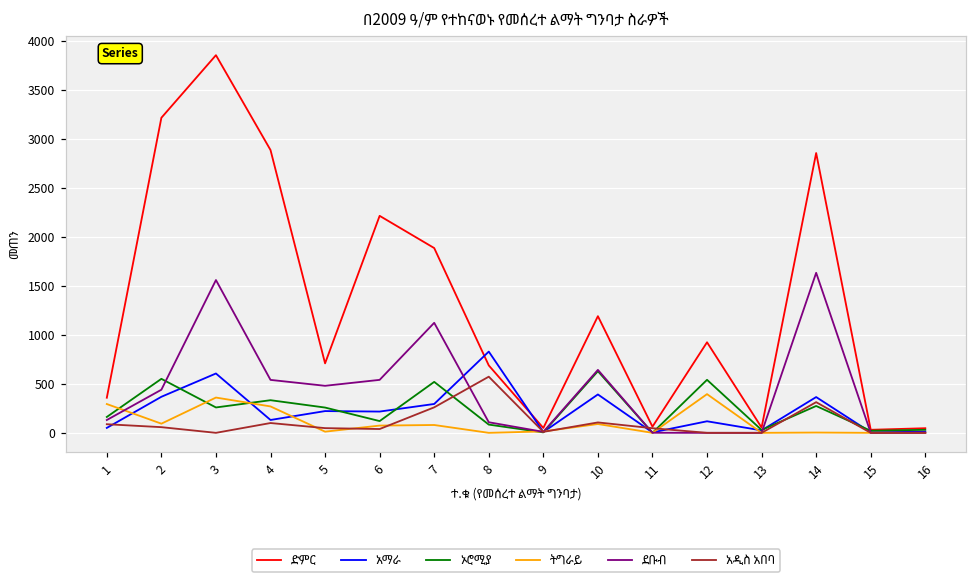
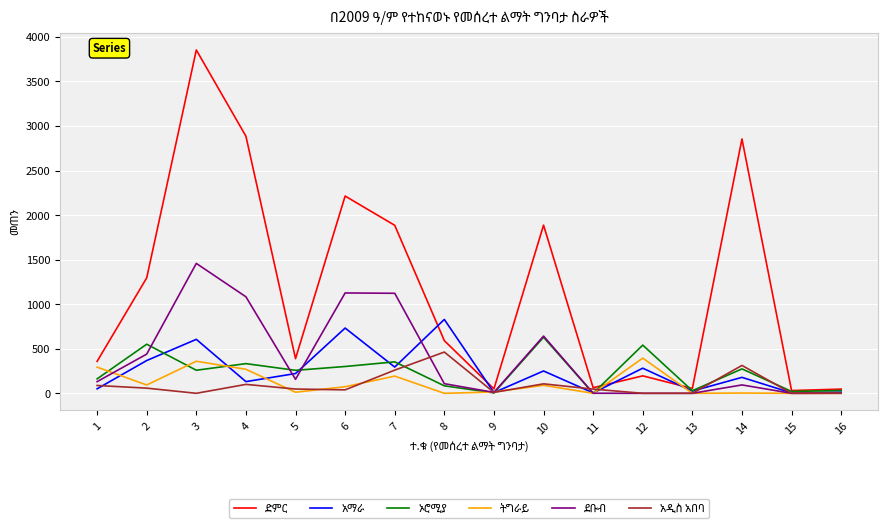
ድምር, 2: 3200 -> 1300
ደቡብ, 3: 1600 -> 1500
ደቡብ, 4: 500 -> 1100
ድምር, 5: 700 -> 400
ደቡብ, 5: 500 -> 200
አማራ, 6: 200 -> 700
ኦሮሚያ, 6: 100 -> 300
ደቡብ, 6: 500 -> 1100
ኦሮሚያ, 7: 500 -> 400
ትግራይ, 7: 100 -> 200
ድምር, 8: 700 -> 600
አዲስ አበባ, 8: 600 -> 500
ድምር, 10: 1200 -> 1900
አማራ, 10: 400 -> 300
ድምር, 12: 900 -> 200
አማራ, 12: 100 -> 300
አማራ, 14: 400 -> 200
ደቡብ, 14: 1600 -> 100
